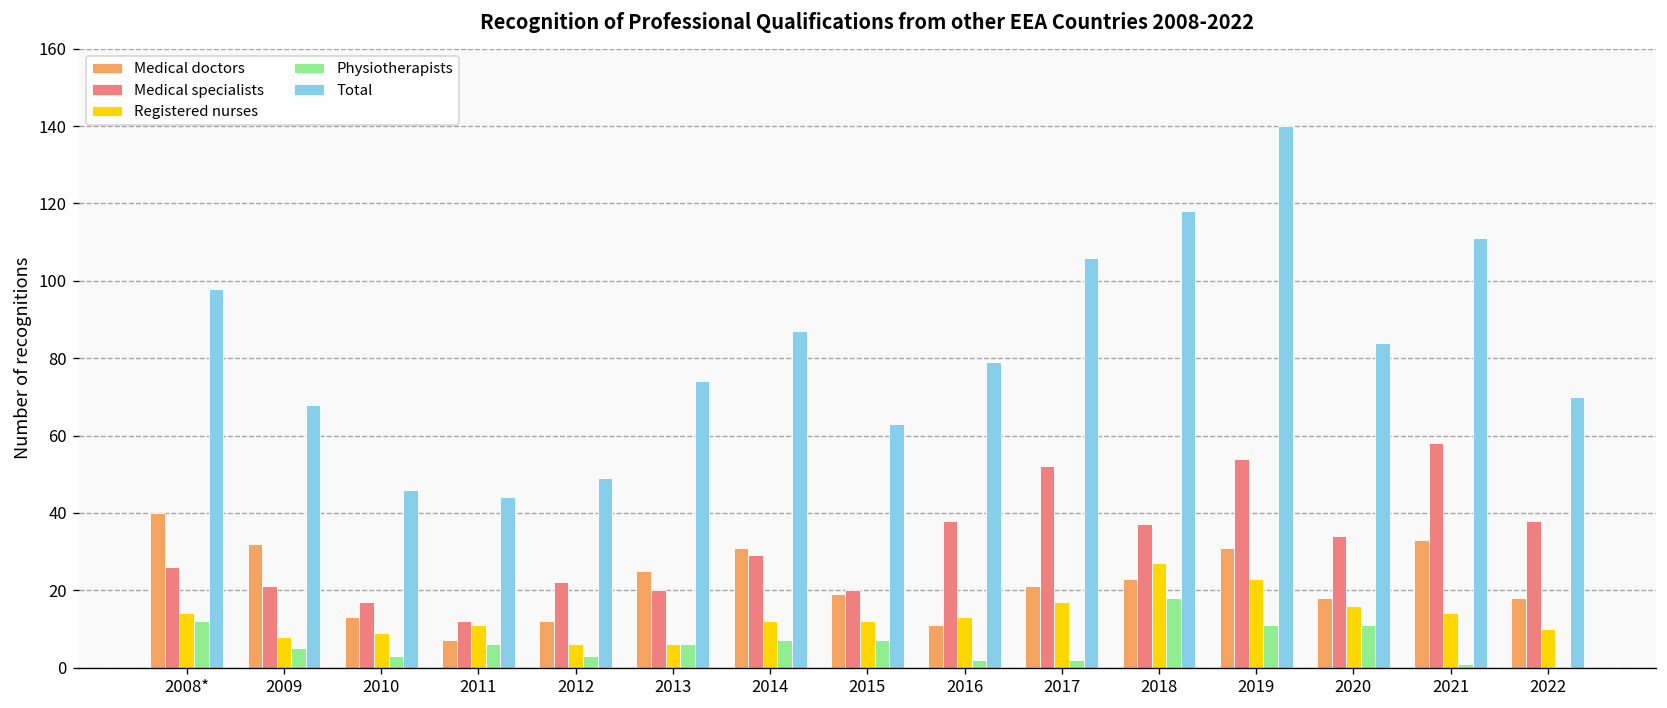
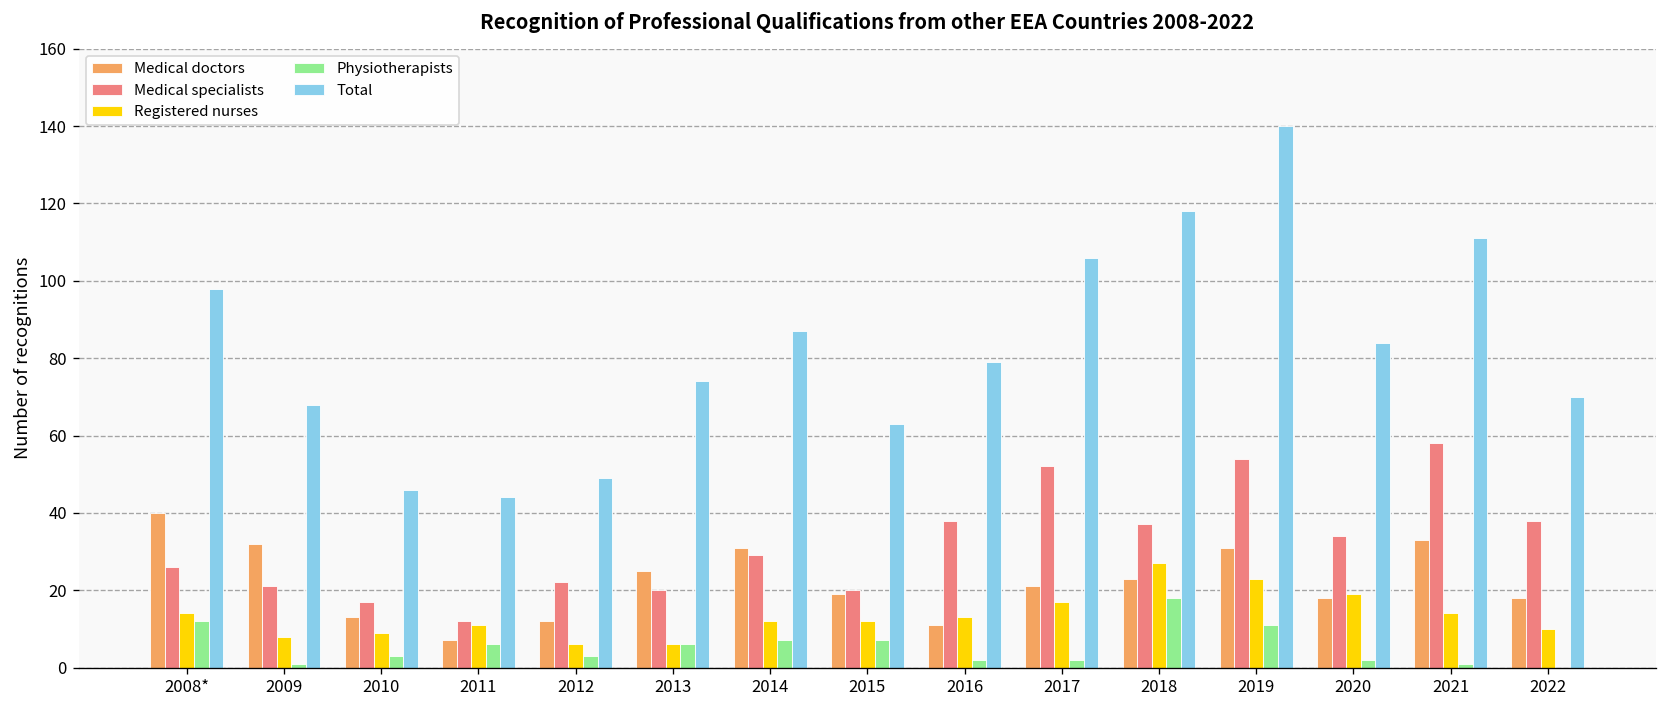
Physiotherapists, 2009: 5 -> 1
Registered nurses, 2020: 16 -> 19
Physiotherapists, 2020: 11 -> 2
